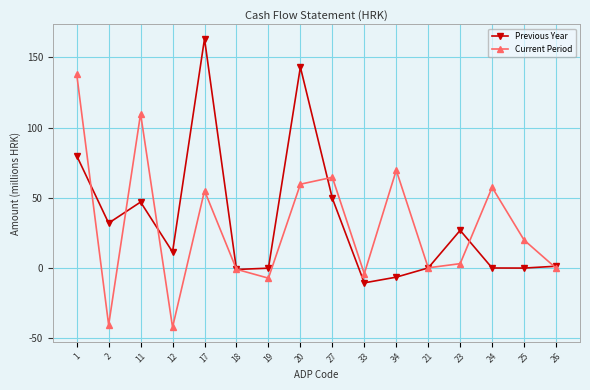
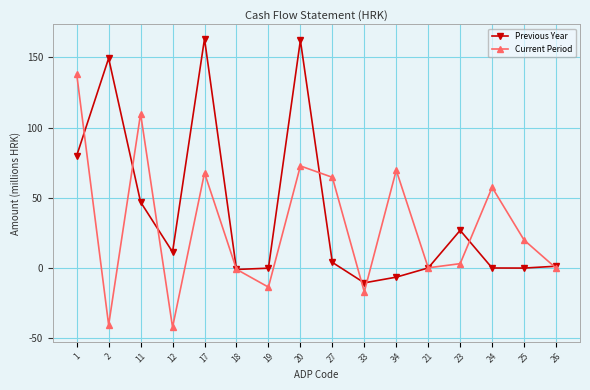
Previous Year, 2: 32 -> 149
Current Period, 17: 55 -> 68
Current Period, 19: -7 -> -14
Previous Year, 20: 143 -> 162
Current Period, 20: 60 -> 73
Previous Year, 27: 50 -> 4
Current Period, 33: -4 -> -17
